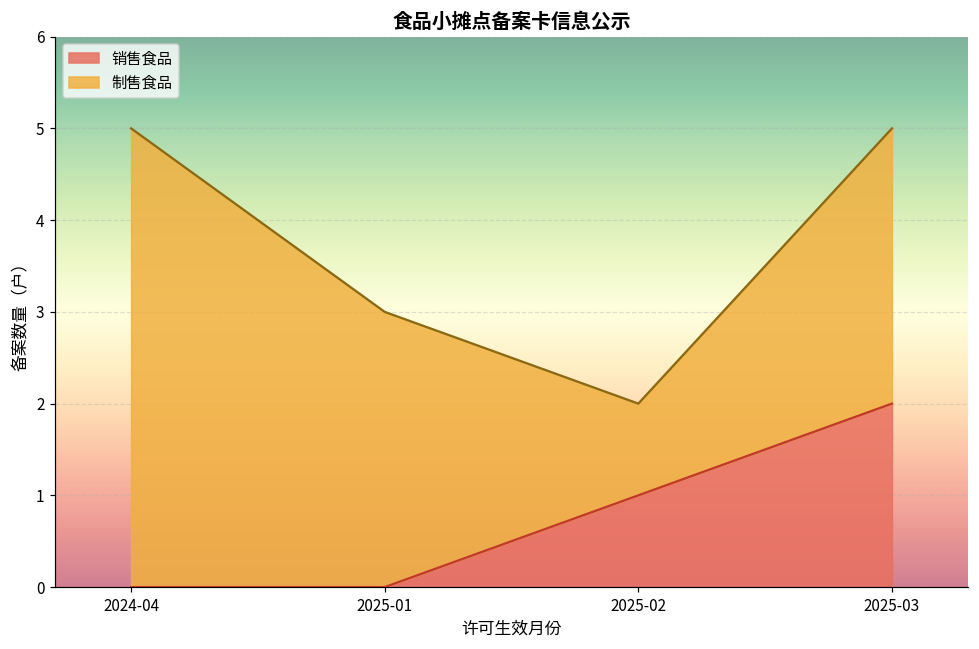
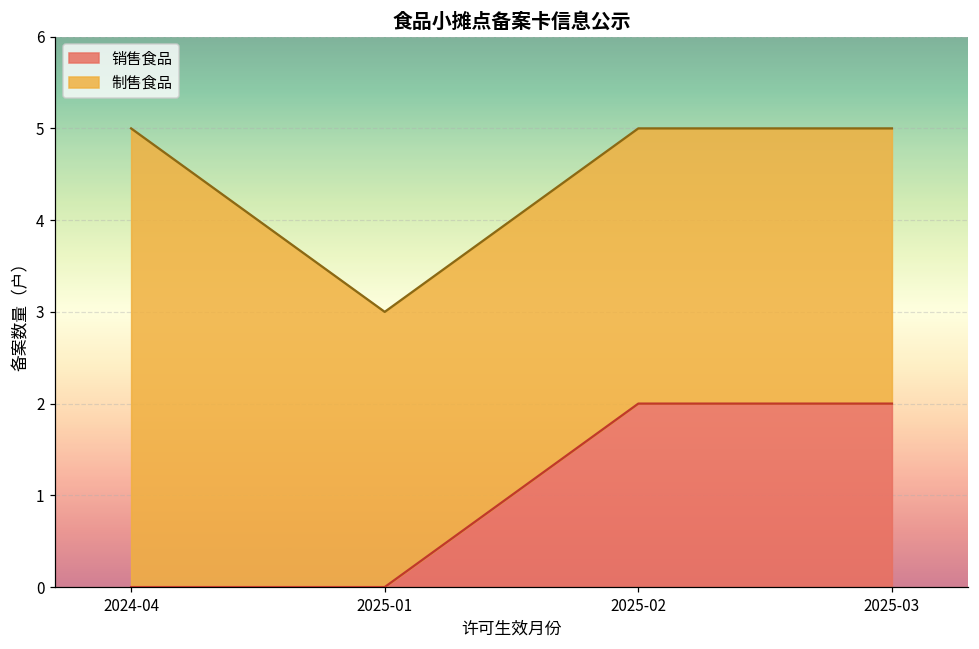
销售食品, 2025-02: 1 -> 2
制售食品, 2025-02: 1 -> 3
